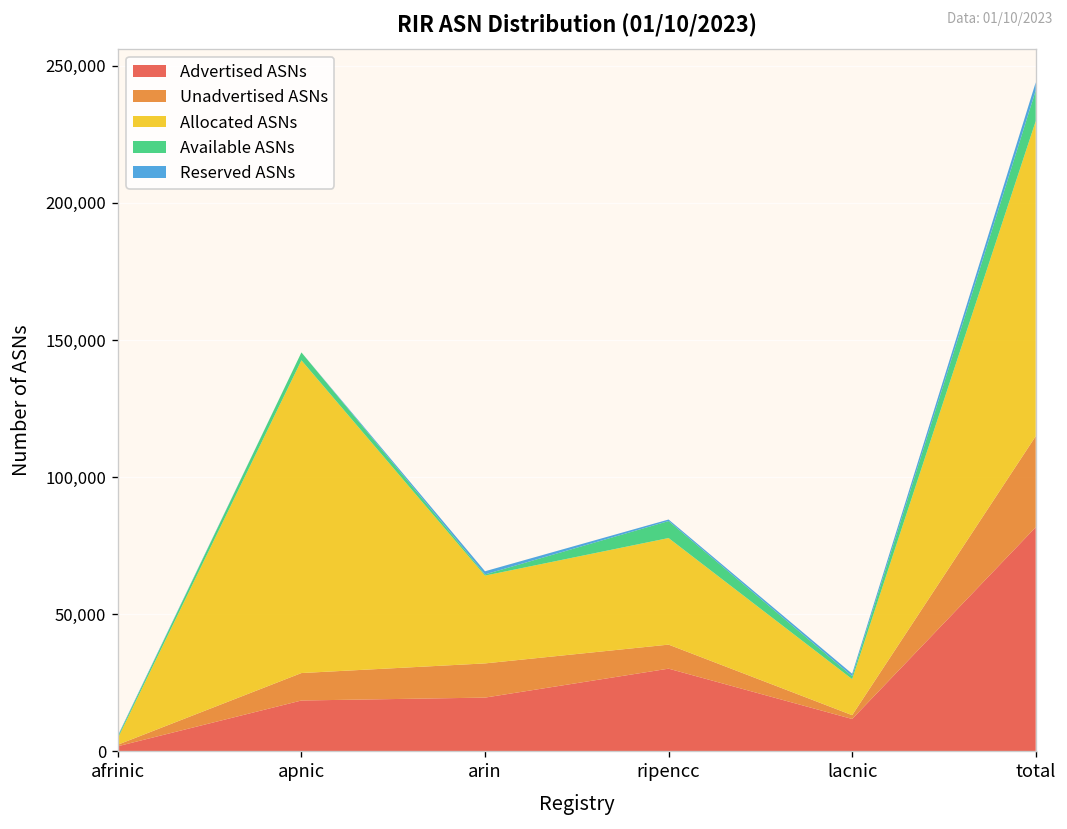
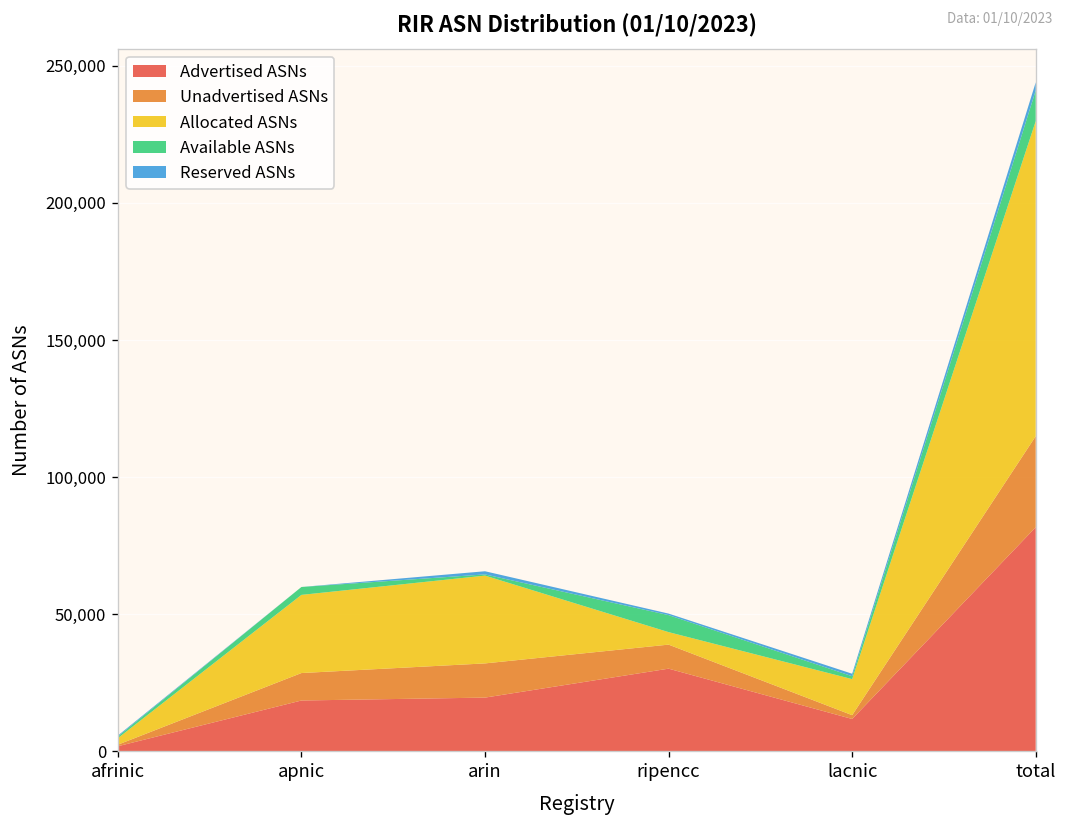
Allocated ASNs, apnic: 114,000 -> 28,000
Allocated ASNs, ripencc: 39,000 -> 5,000
